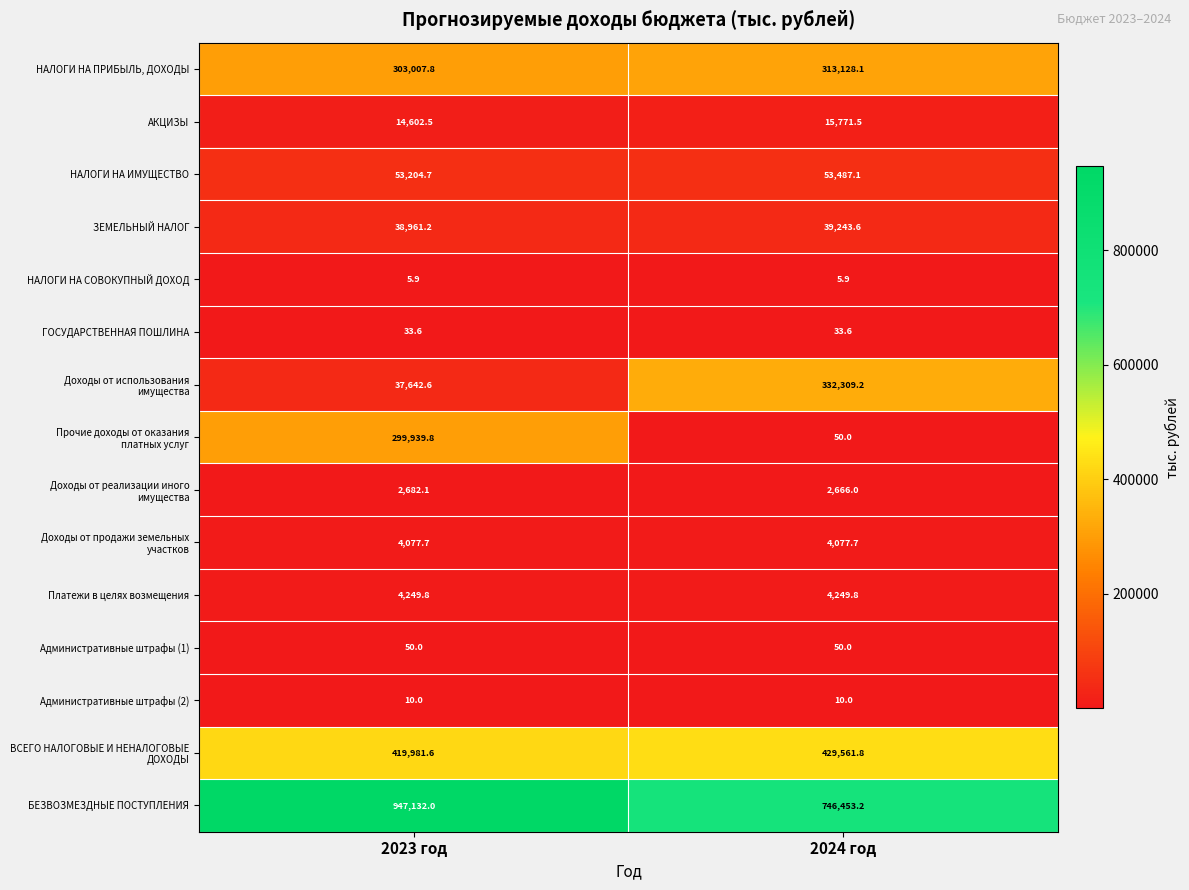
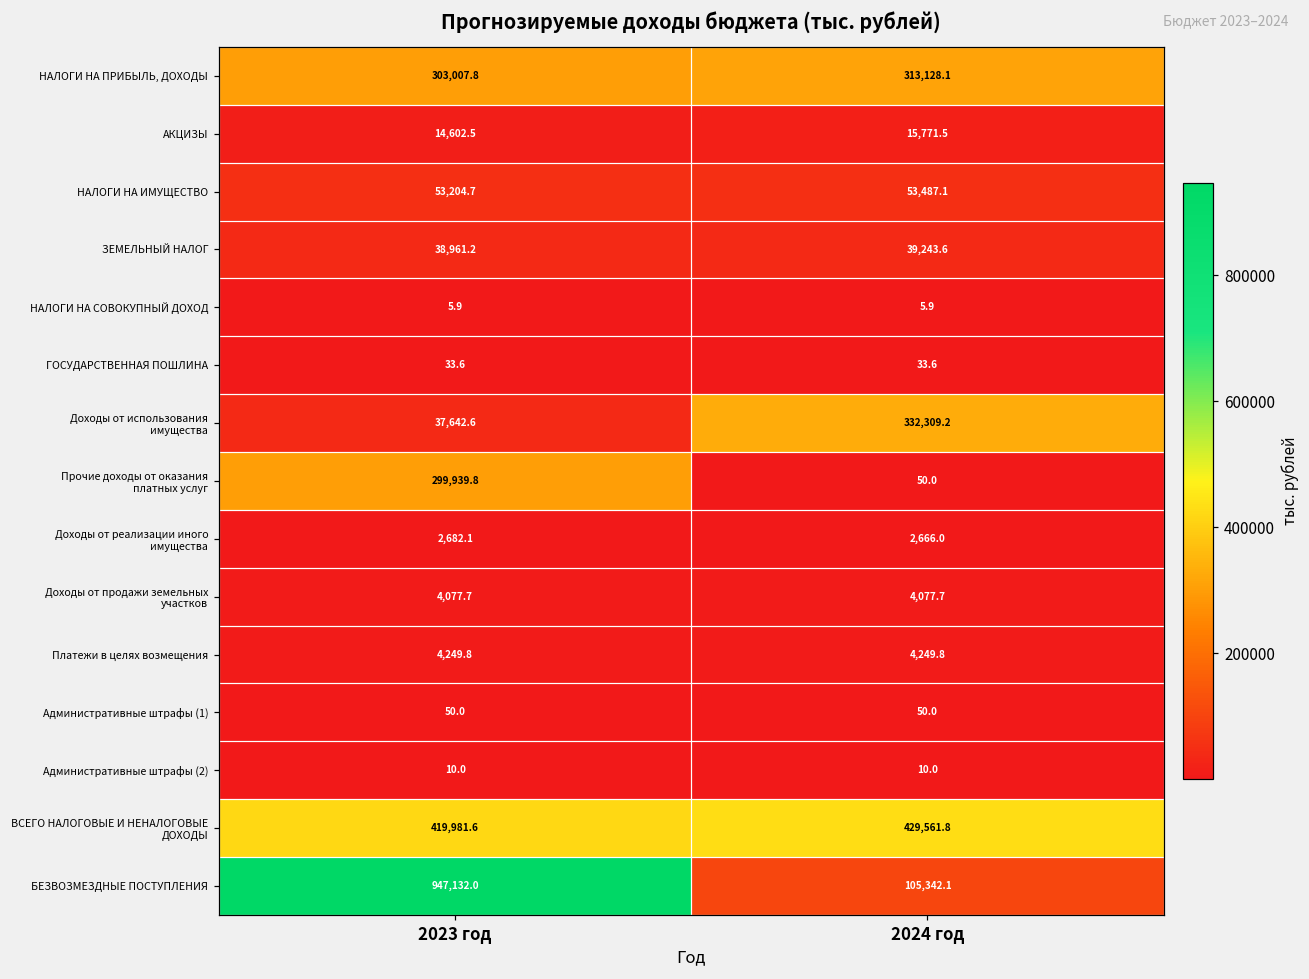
БЕЗВОЗМЕЗДНЫЕ ПОСТУПЛЕНИЯ, 2024 год: 746,453.2 -> 105,342.1
